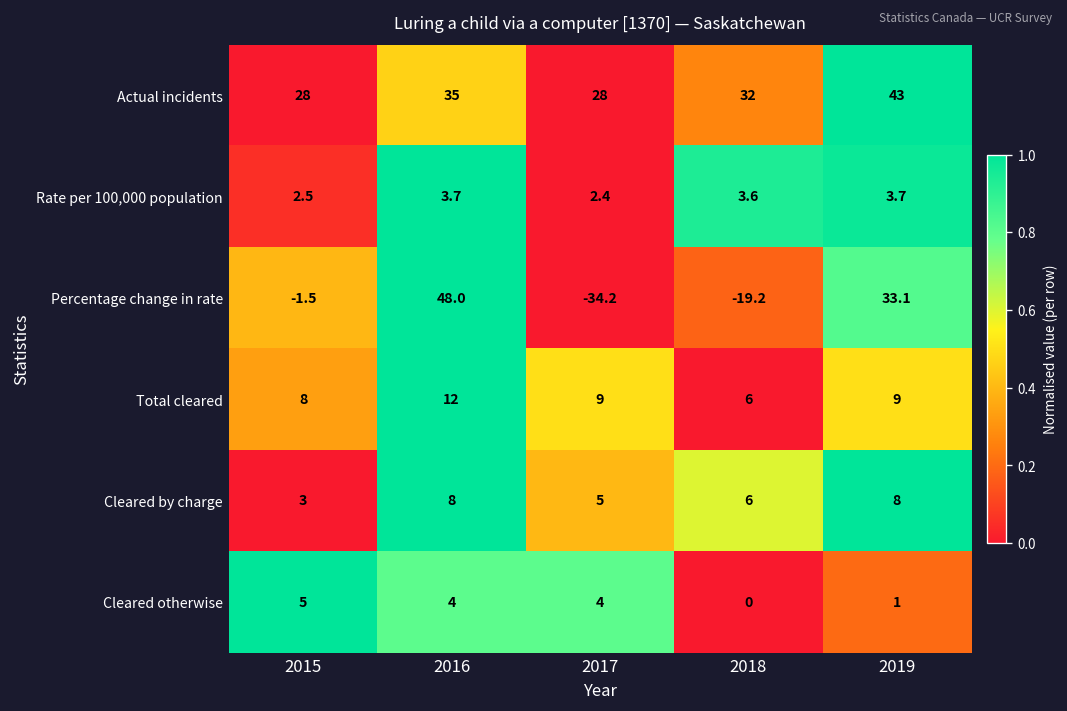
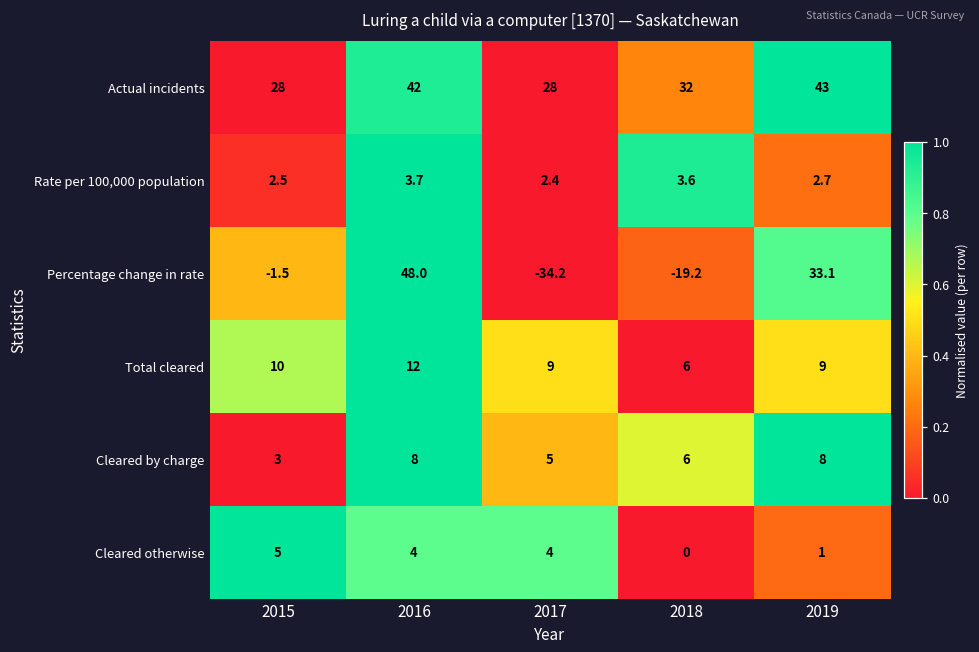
Actual incidents, 2016: 35 -> 42
Rate per 100,000 population, 2019: 3.7 -> 2.7
Total cleared, 2015: 8 -> 10
